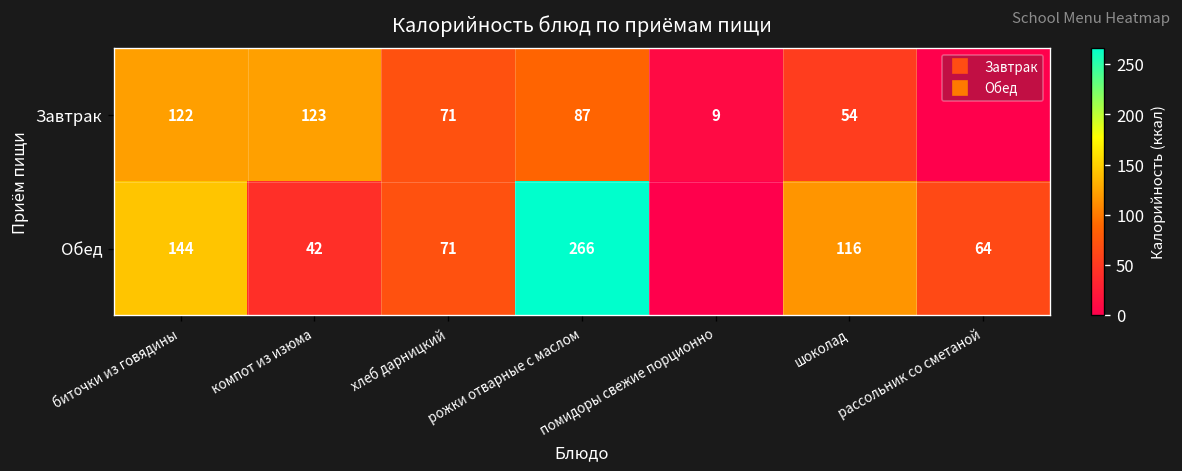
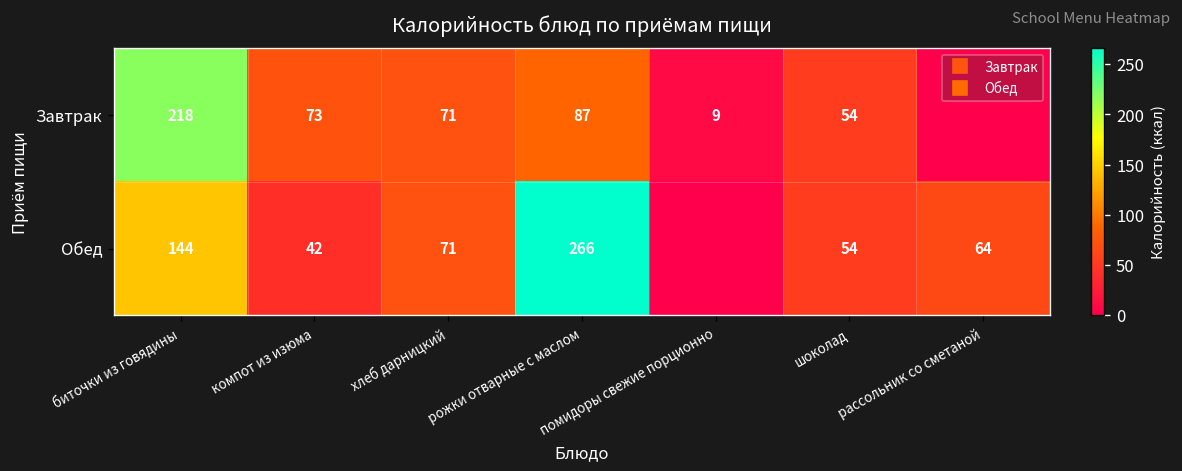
Завтрак, биточки из говядины: 122 -> 218
Завтрак, компот из изюма: 123 -> 73
Обед, шоколад: 116 -> 54
